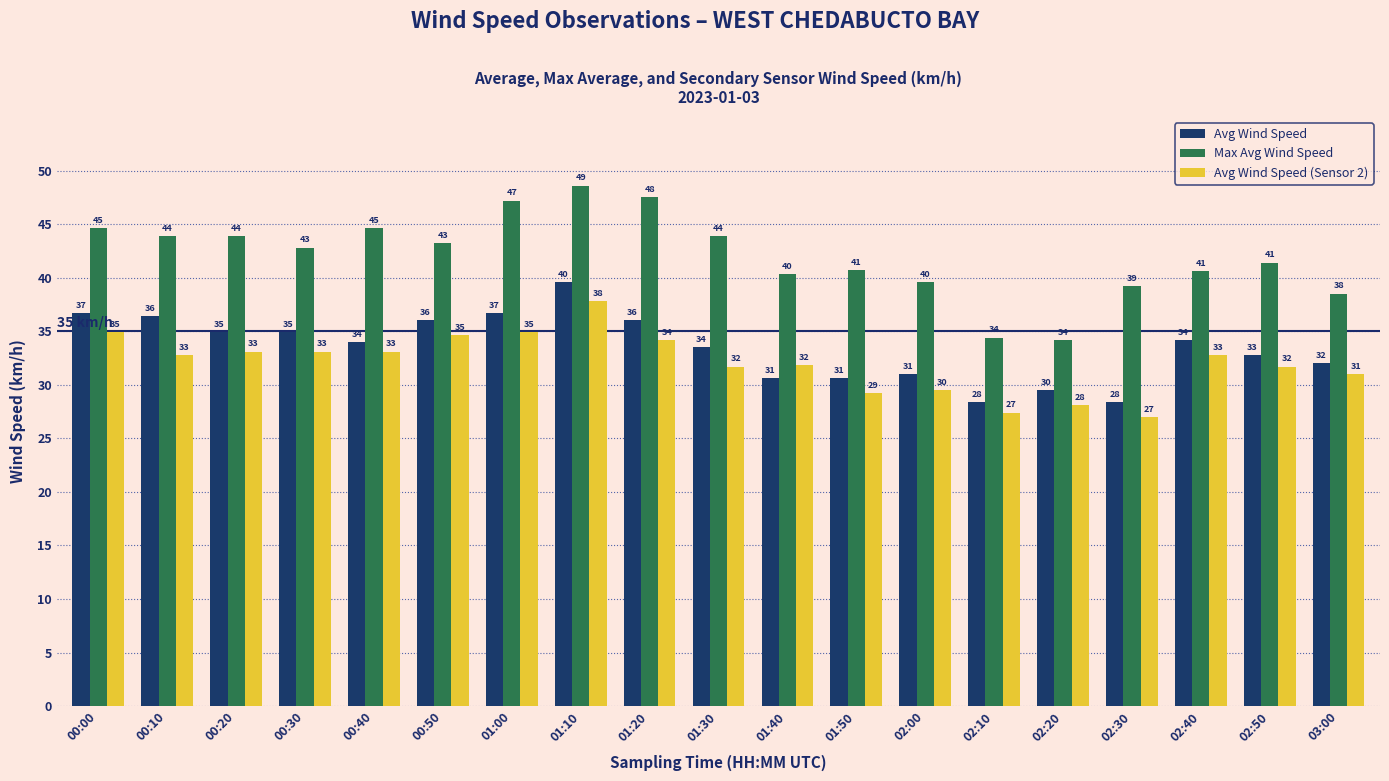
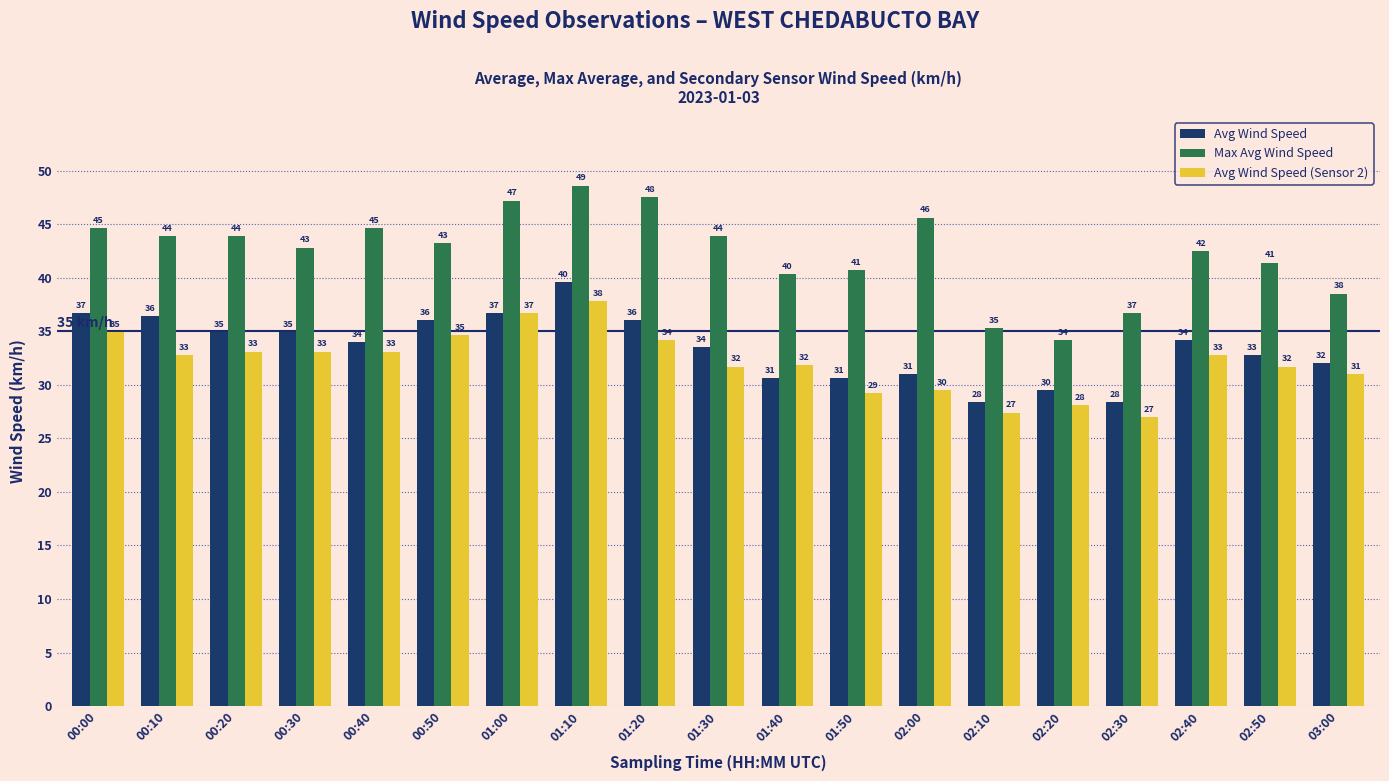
Avg Wind Speed (Sensor 2), 01:00: 35 -> 37
Max Avg Wind Speed, 02:00: 40 -> 46
Max Avg Wind Speed, 02:10: 34 -> 35
Max Avg Wind Speed, 02:30: 39 -> 37
Max Avg Wind Speed, 02:40: 41 -> 42
